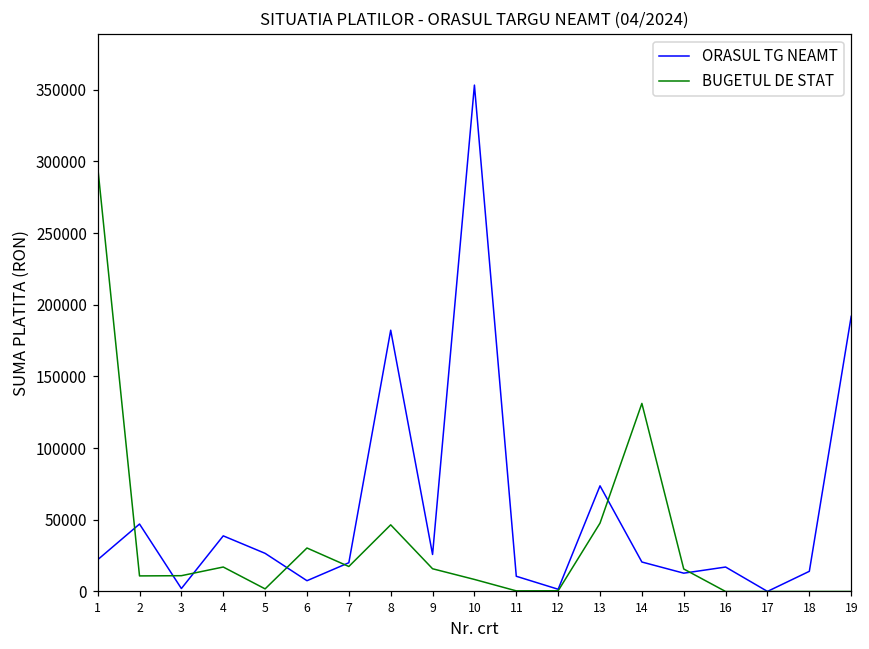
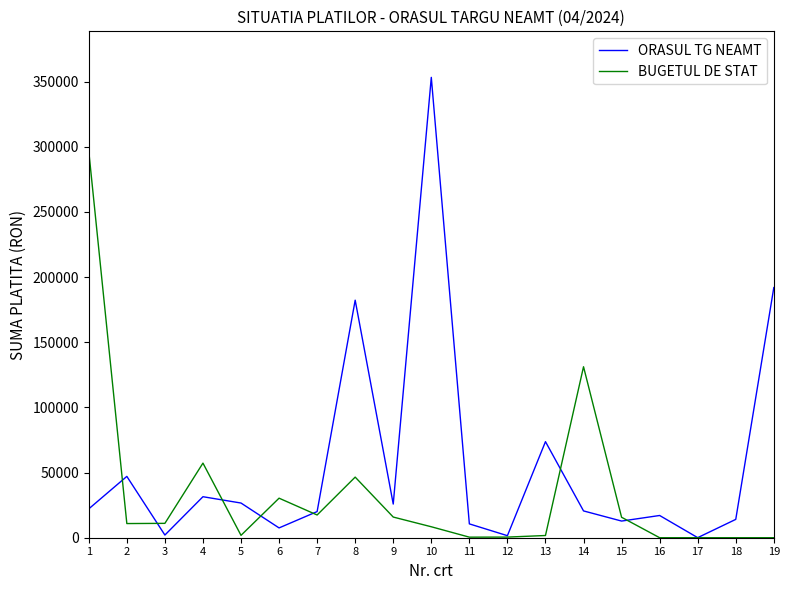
ORASUL TG NEAMT, 4: 39000 -> 31000
BUGETUL DE STAT, 4: 17000 -> 57000
BUGETUL DE STAT, 13: 48000 -> 2000
